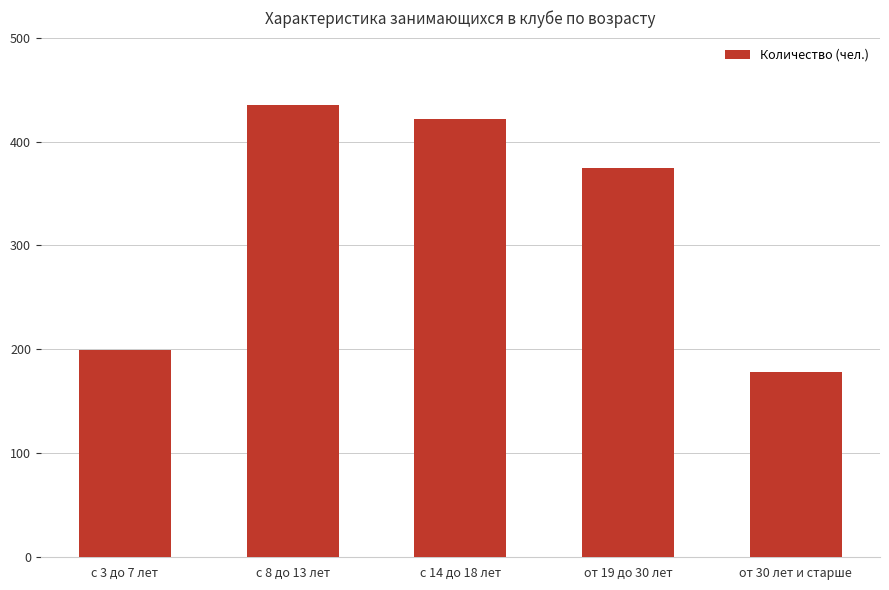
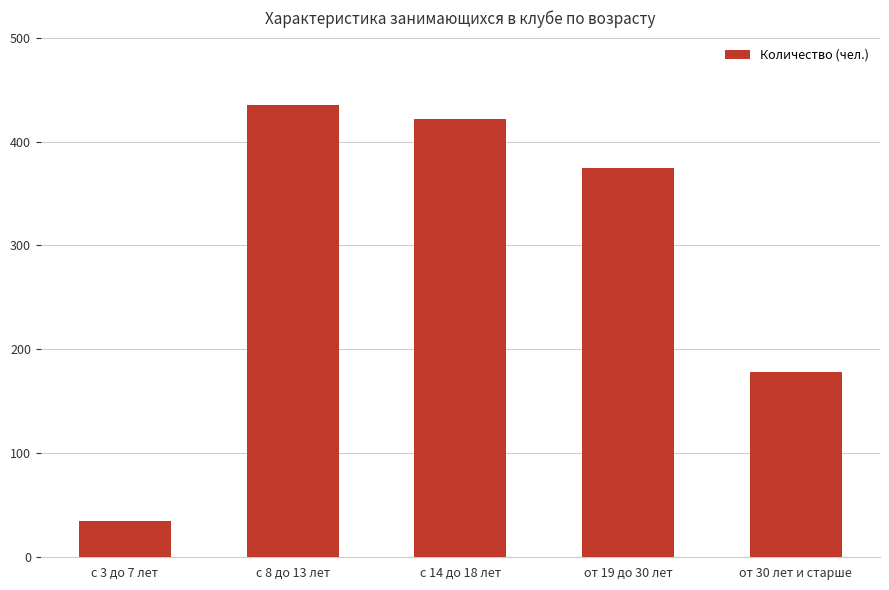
с 3 до 7 лет: 199 -> 35
